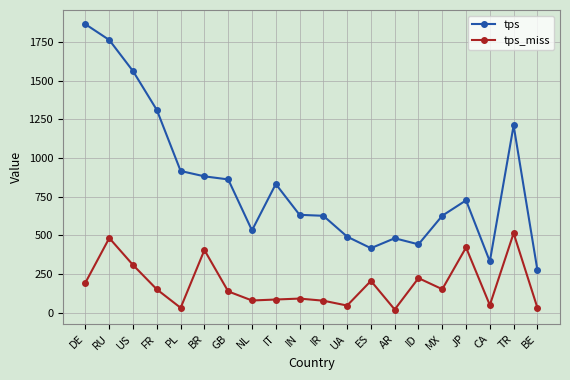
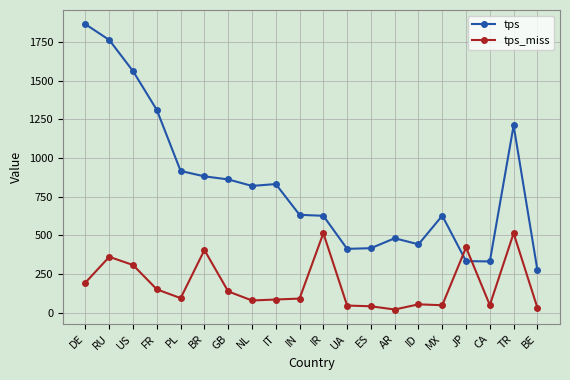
tps_miss, RU: 480 -> 360
tps_miss, PL: 30 -> 90
tps, NL: 530 -> 820
tps_miss, IR: 80 -> 510
tps, UA: 490 -> 410
tps_miss, ES: 200 -> 40
tps_miss, ID: 220 -> 50
tps_miss, MX: 150 -> 50
tps, JP: 730 -> 330
